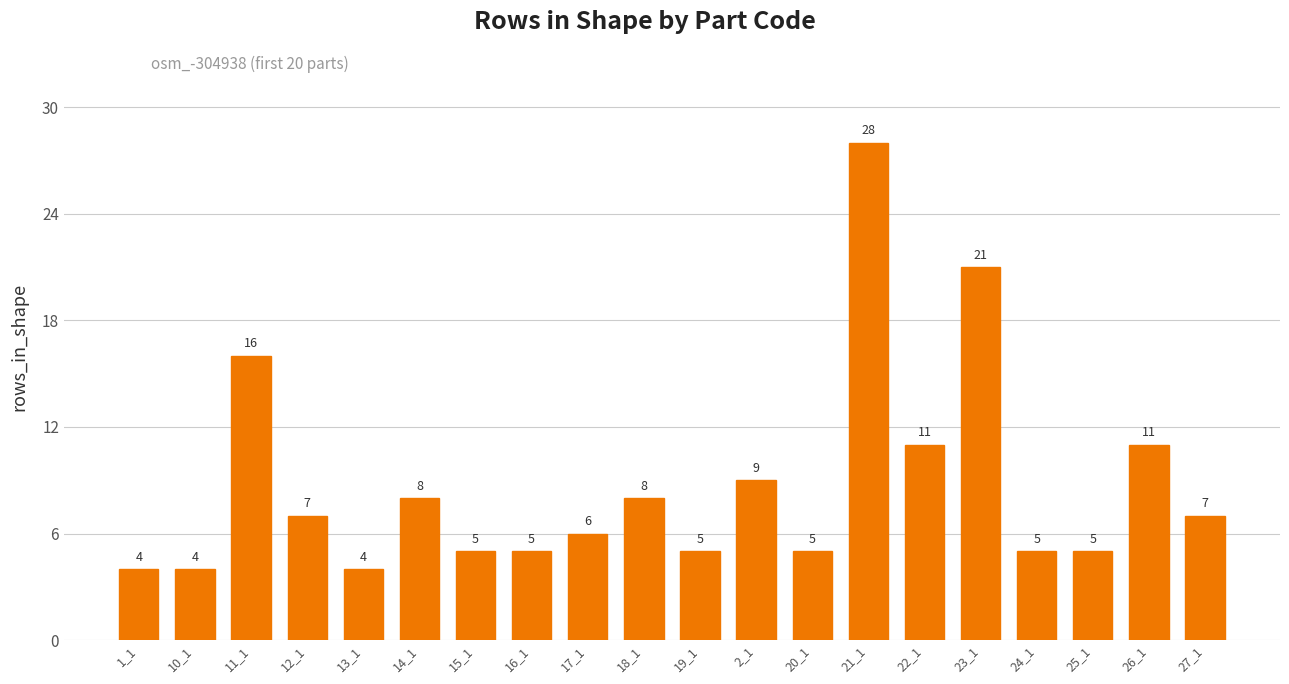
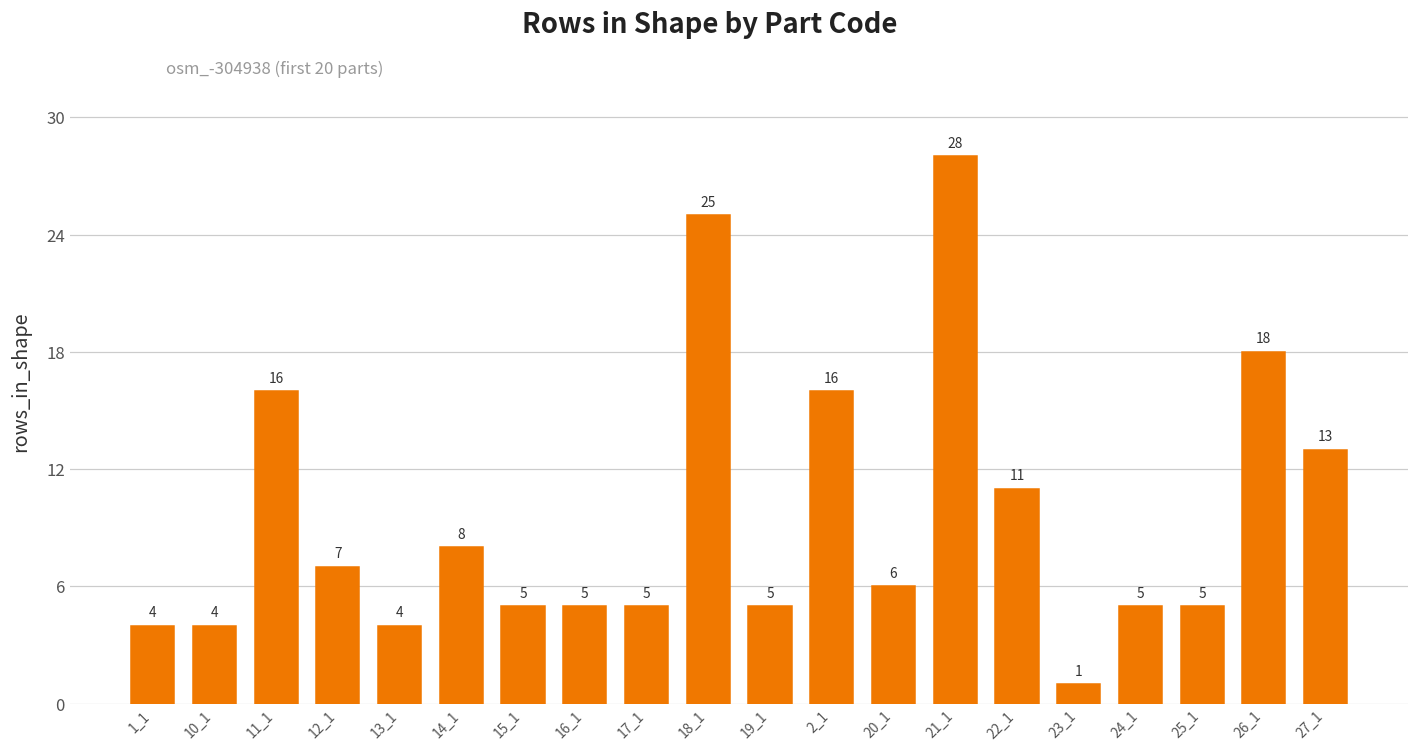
17_1: 6 -> 5
18_1: 8 -> 25
2_1: 9 -> 16
20_1: 5 -> 6
23_1: 21 -> 1
26_1: 11 -> 18
27_1: 7 -> 13
